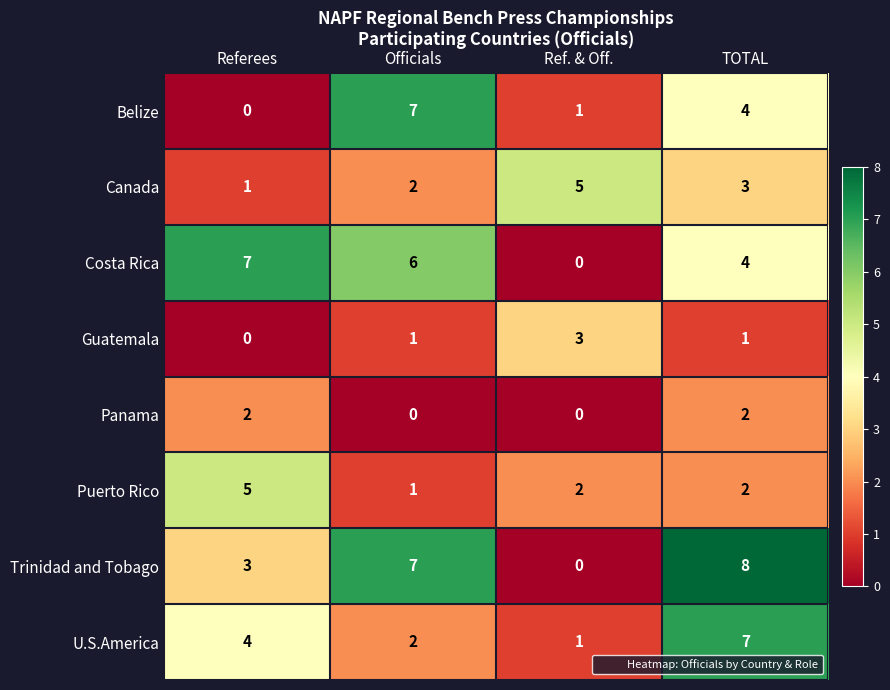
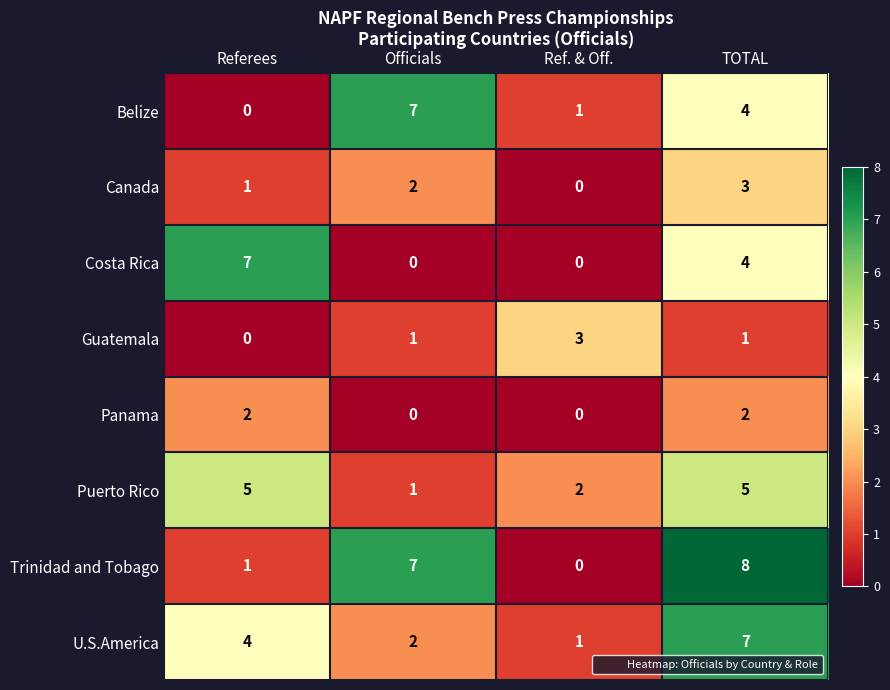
Canada, Ref. & Off.: 5 -> 0
Costa Rica, Officials: 6 -> 0
Puerto Rico, TOTAL: 2 -> 5
Trinidad and Tobago, Referees: 3 -> 1
